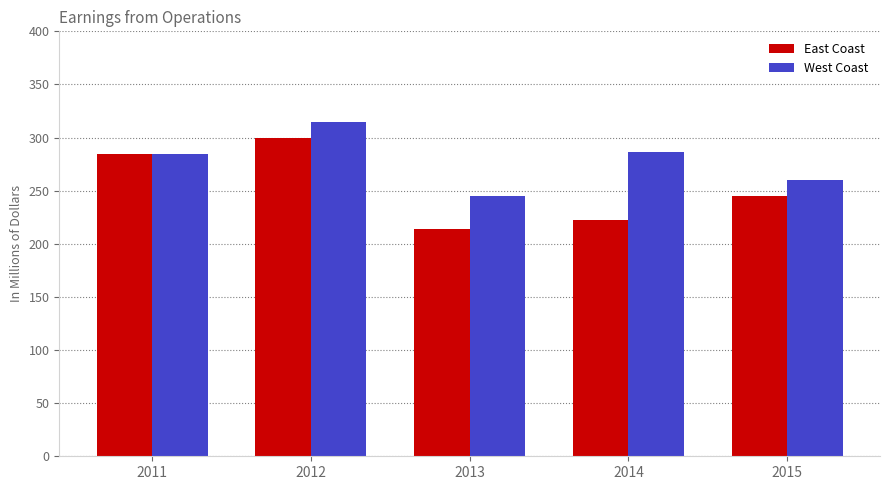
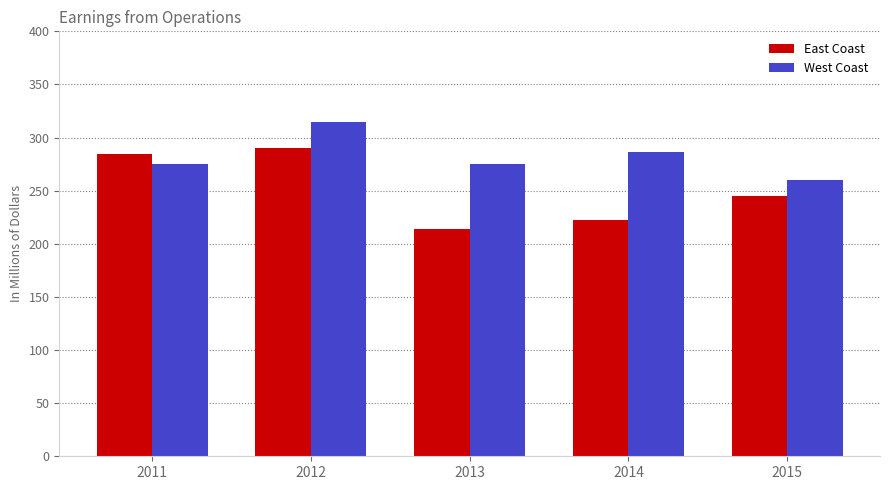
West Coast, 2011: 285 -> 275
East Coast, 2012: 300 -> 290
West Coast, 2013: 245 -> 275
